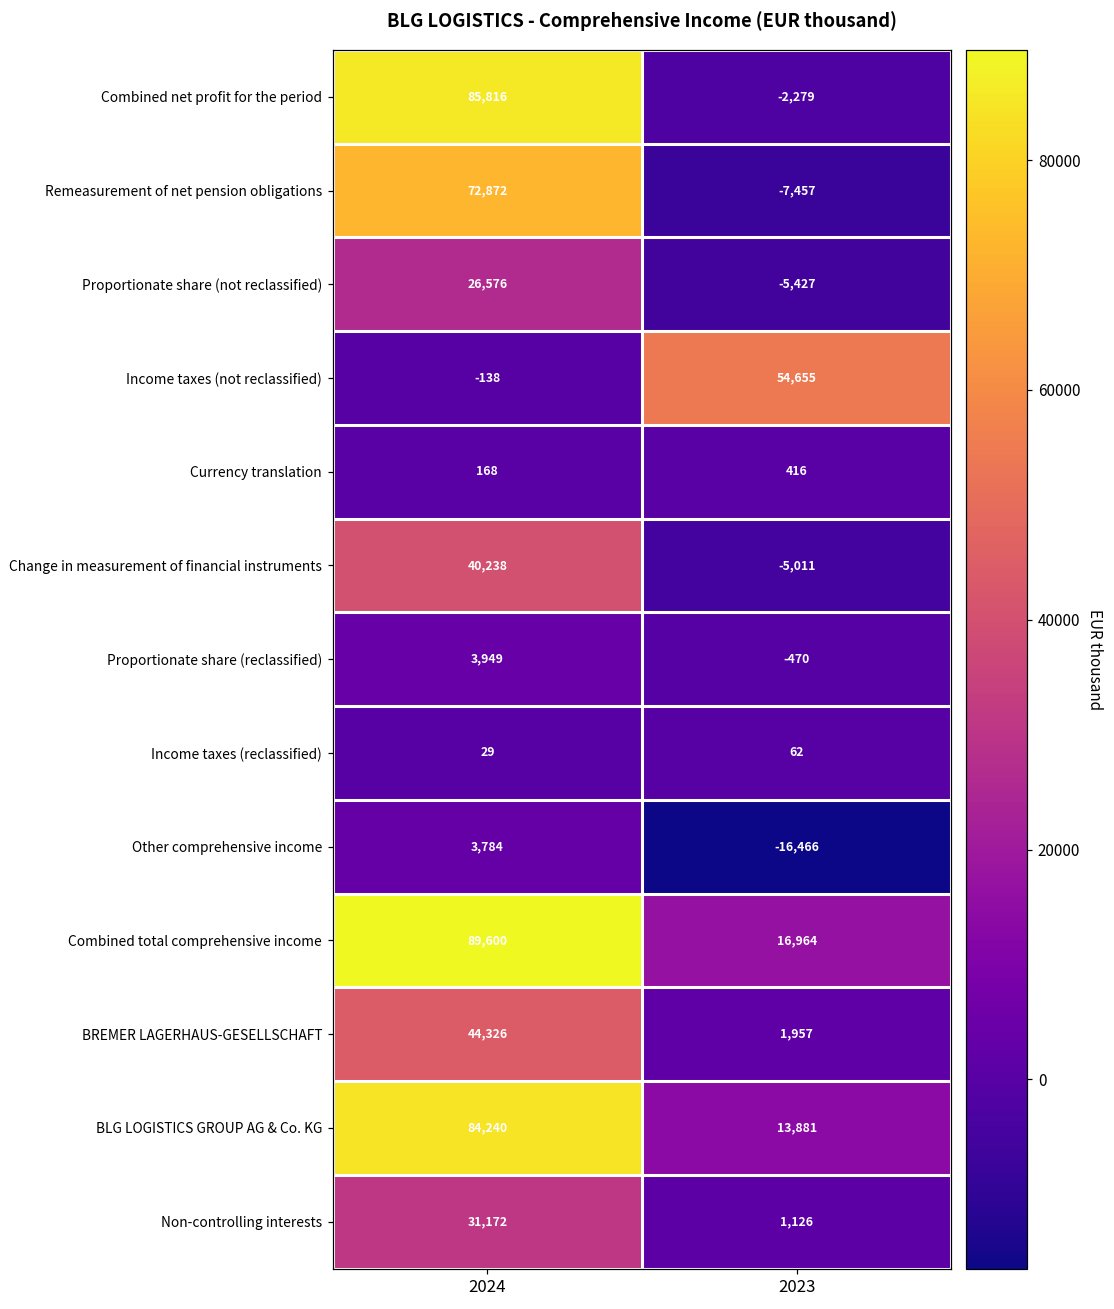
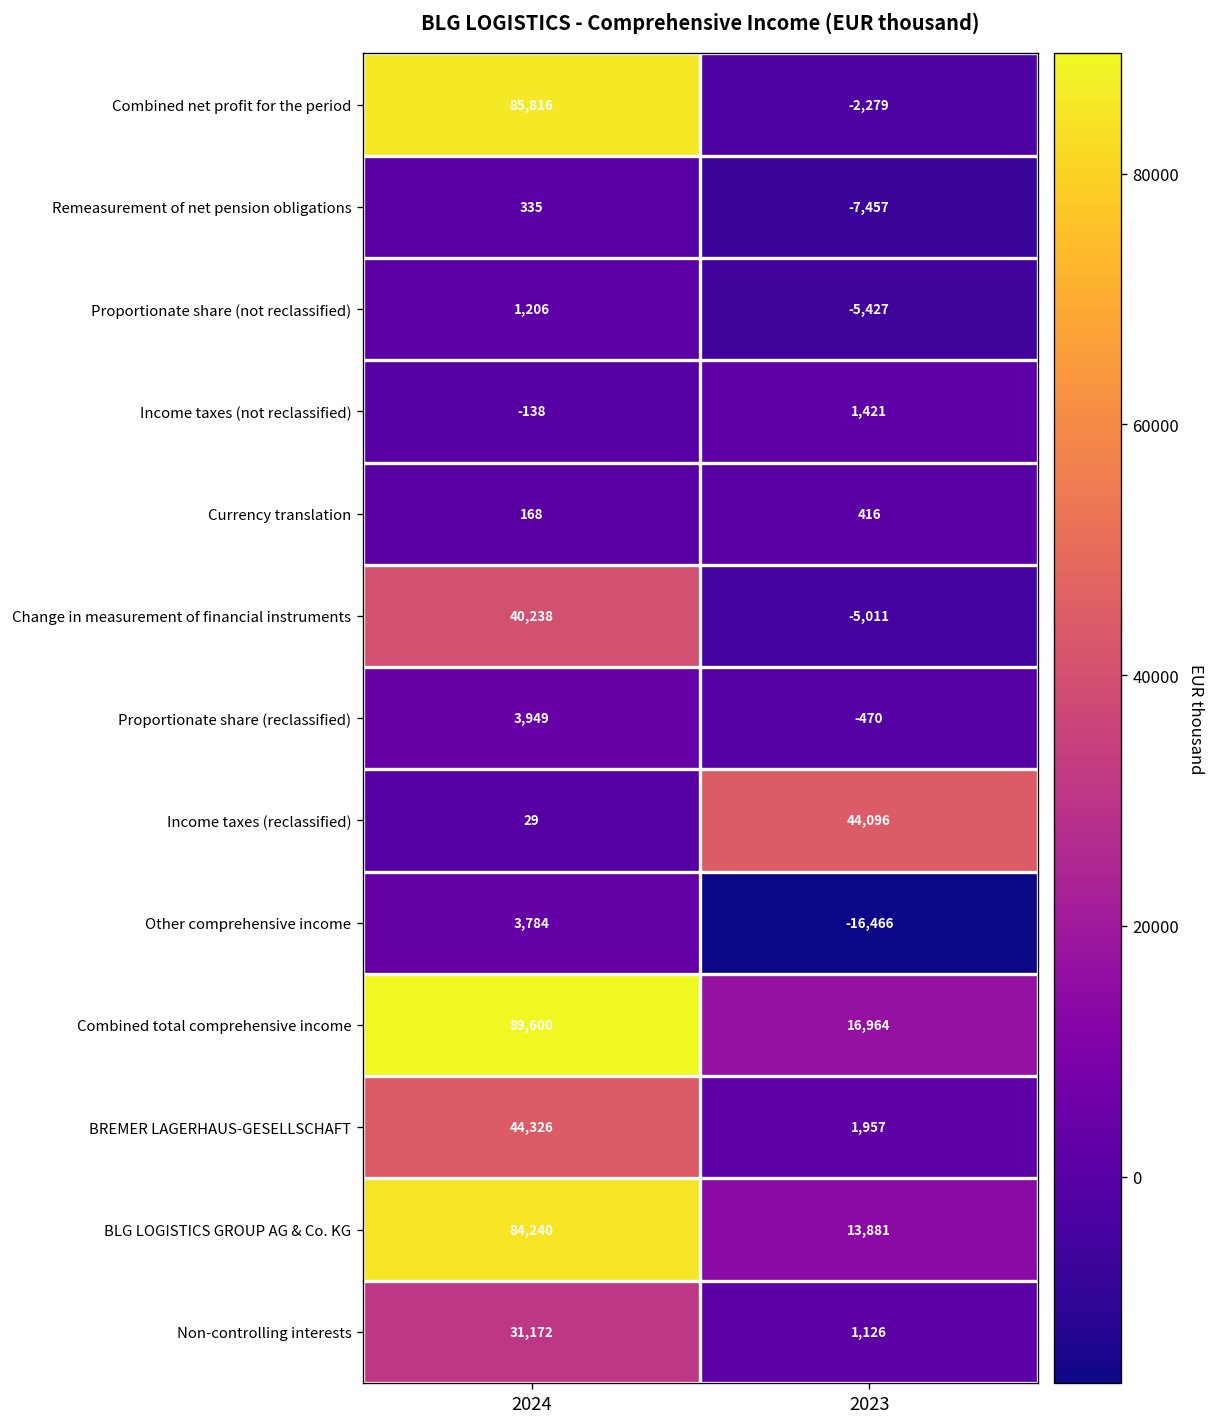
Remeasurement of net pension obligations, 2024: 72,872 -> 335
Proportionate share (not reclassified), 2024: 26,576 -> 1,206
Income taxes (not reclassified), 2023: 54,655 -> 1,421
Income taxes (reclassified), 2023: 62 -> 44,096
